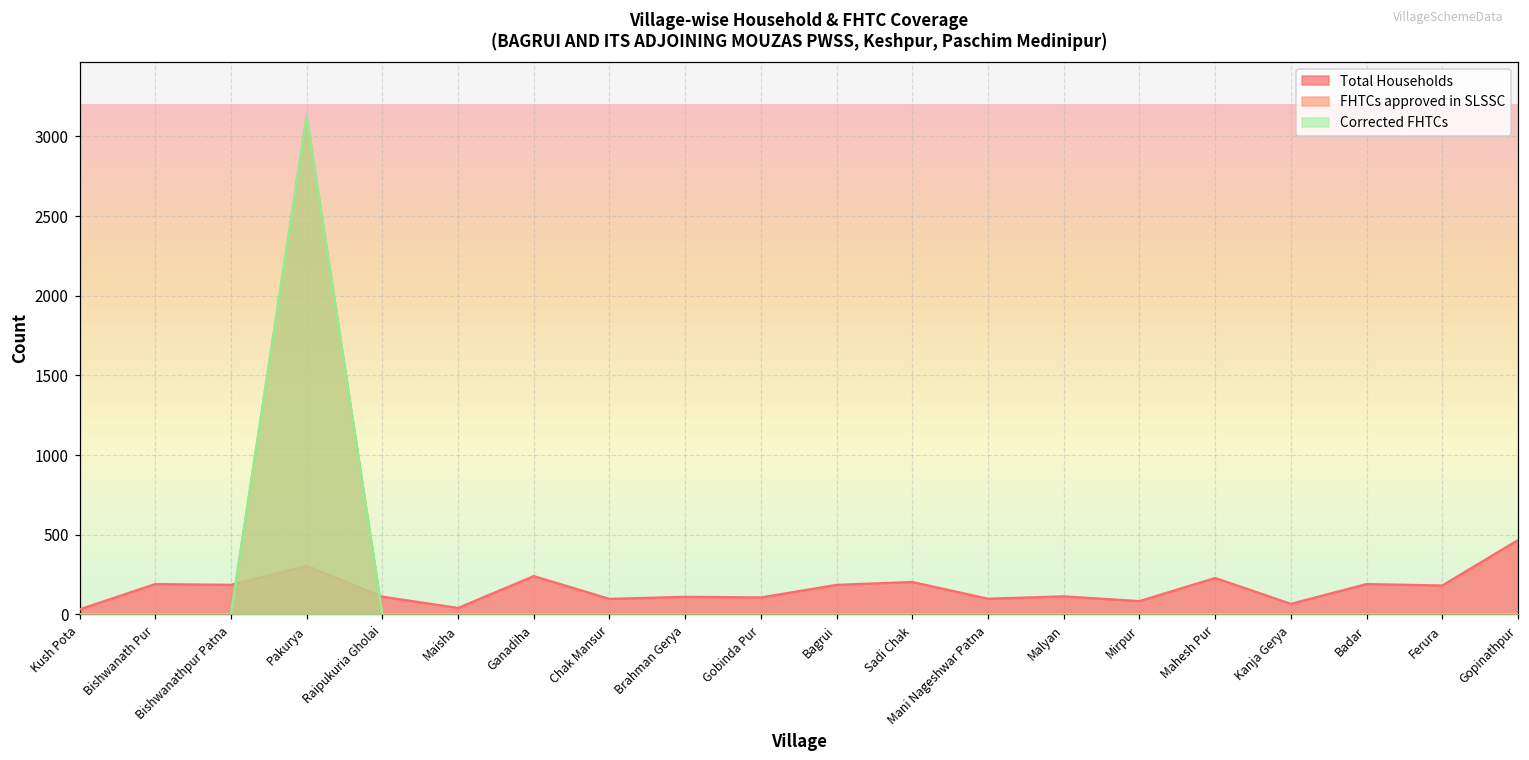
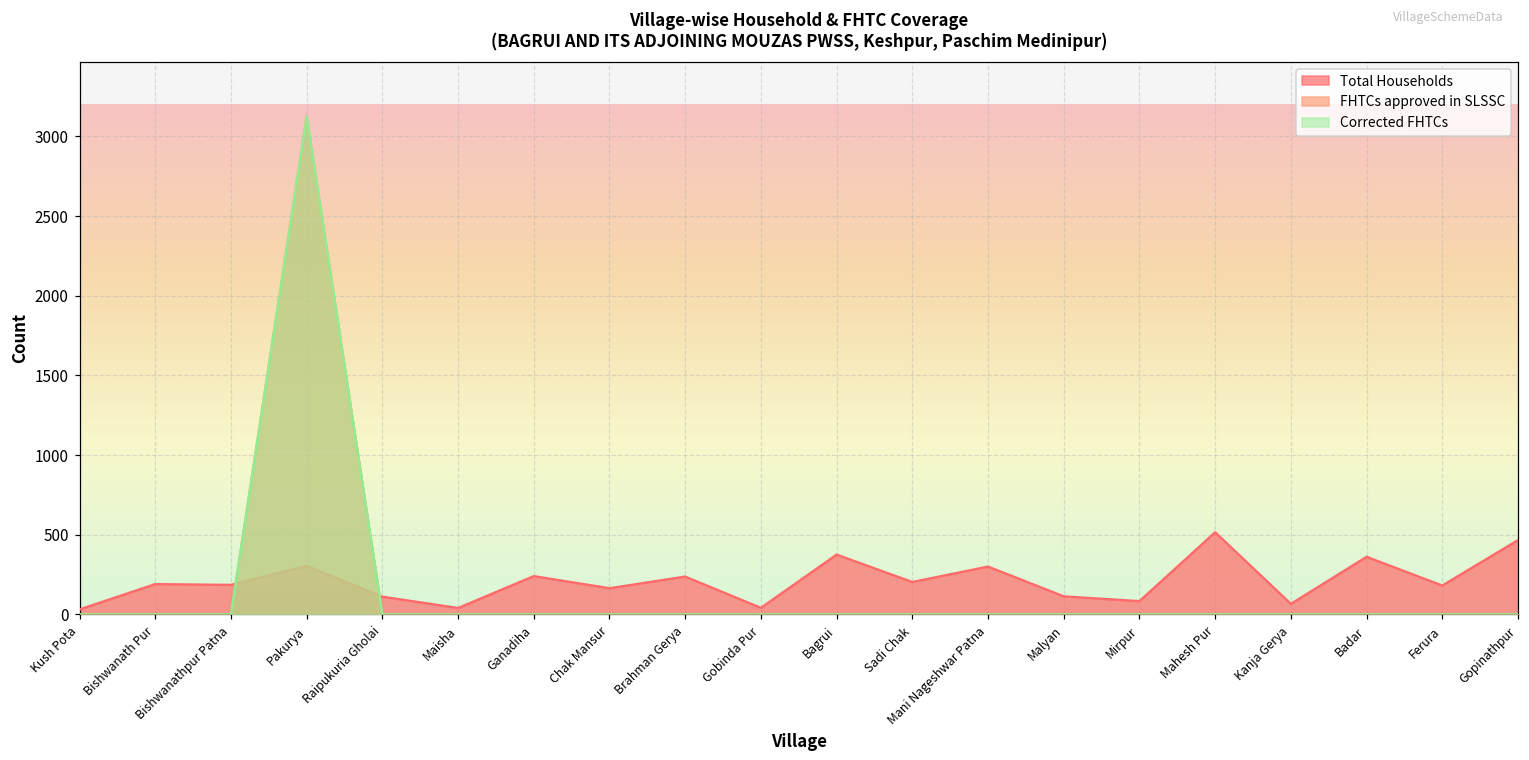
Total Households, Chak Mansur: 100 -> 160
Total Households, Brahman Gerya: 110 -> 240
Total Households, Gobinda Pur: 110 -> 40
Total Households, Bagrui: 190 -> 380
Total Households, Mani Nageshwar Patna: 100 -> 300
Total Households, Mahesh Pur: 230 -> 520
Total Households, Badar: 190 -> 360
